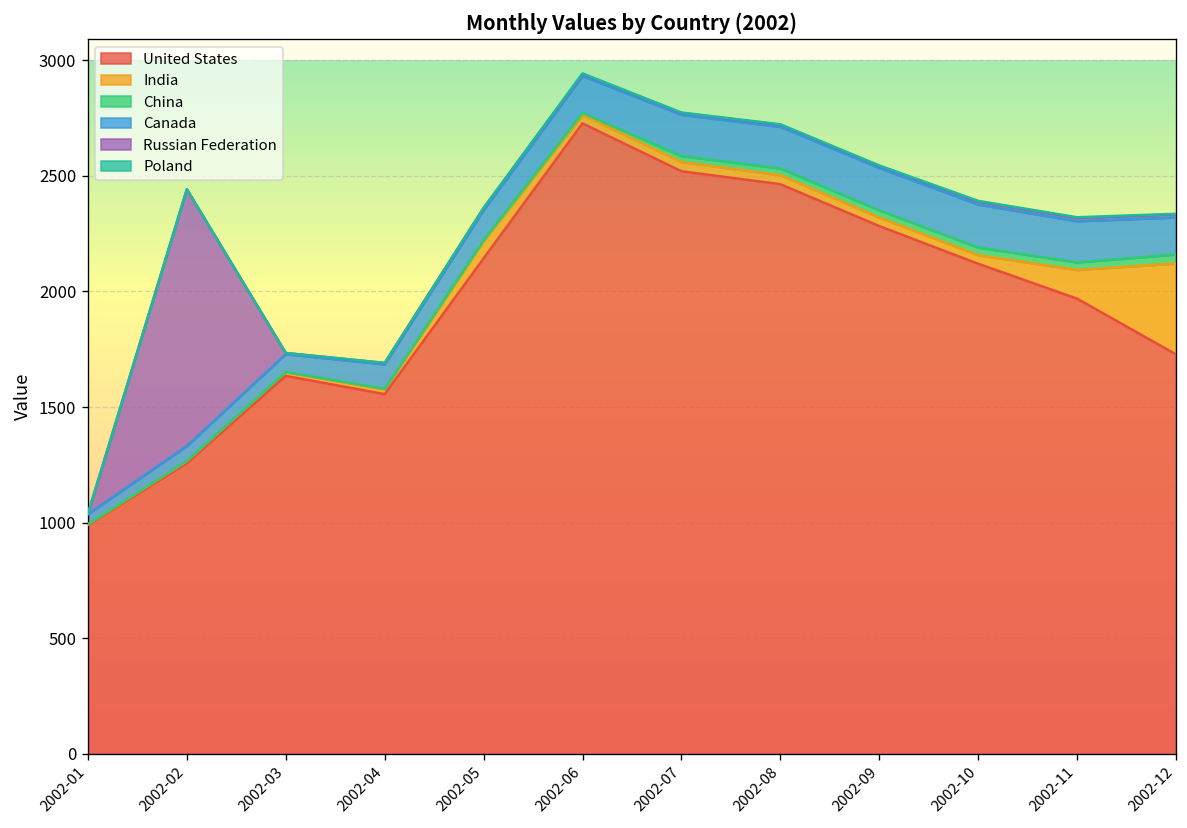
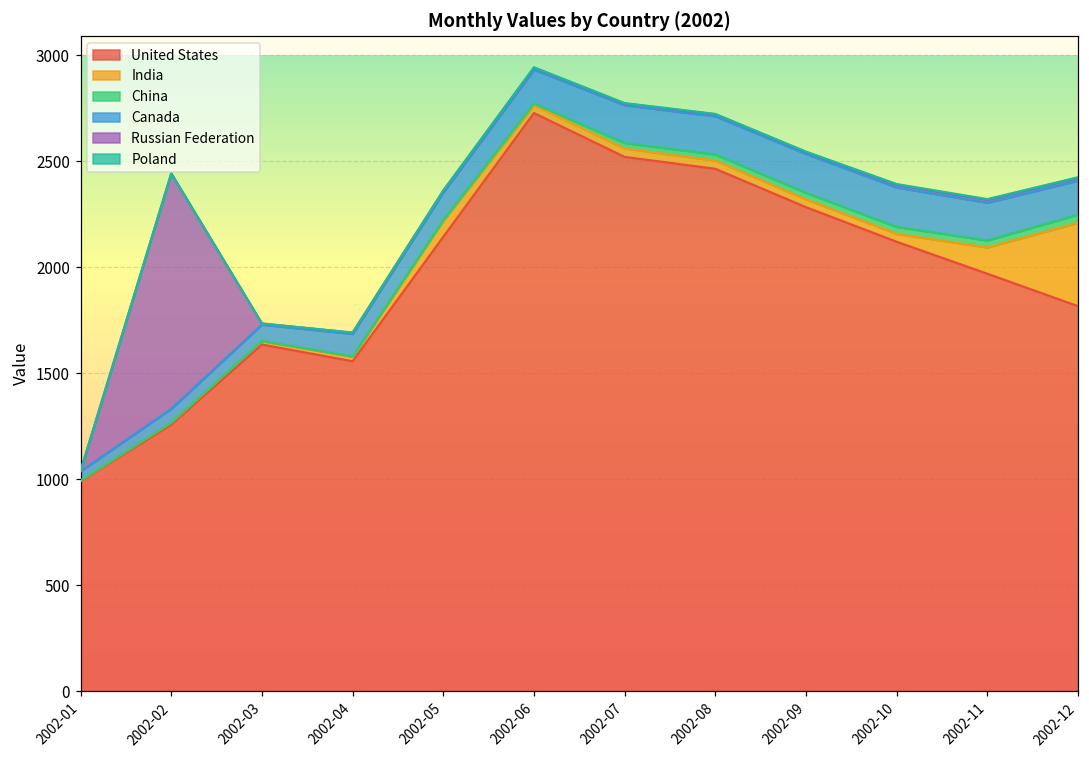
United States, 2002-12: 1730 -> 1820
